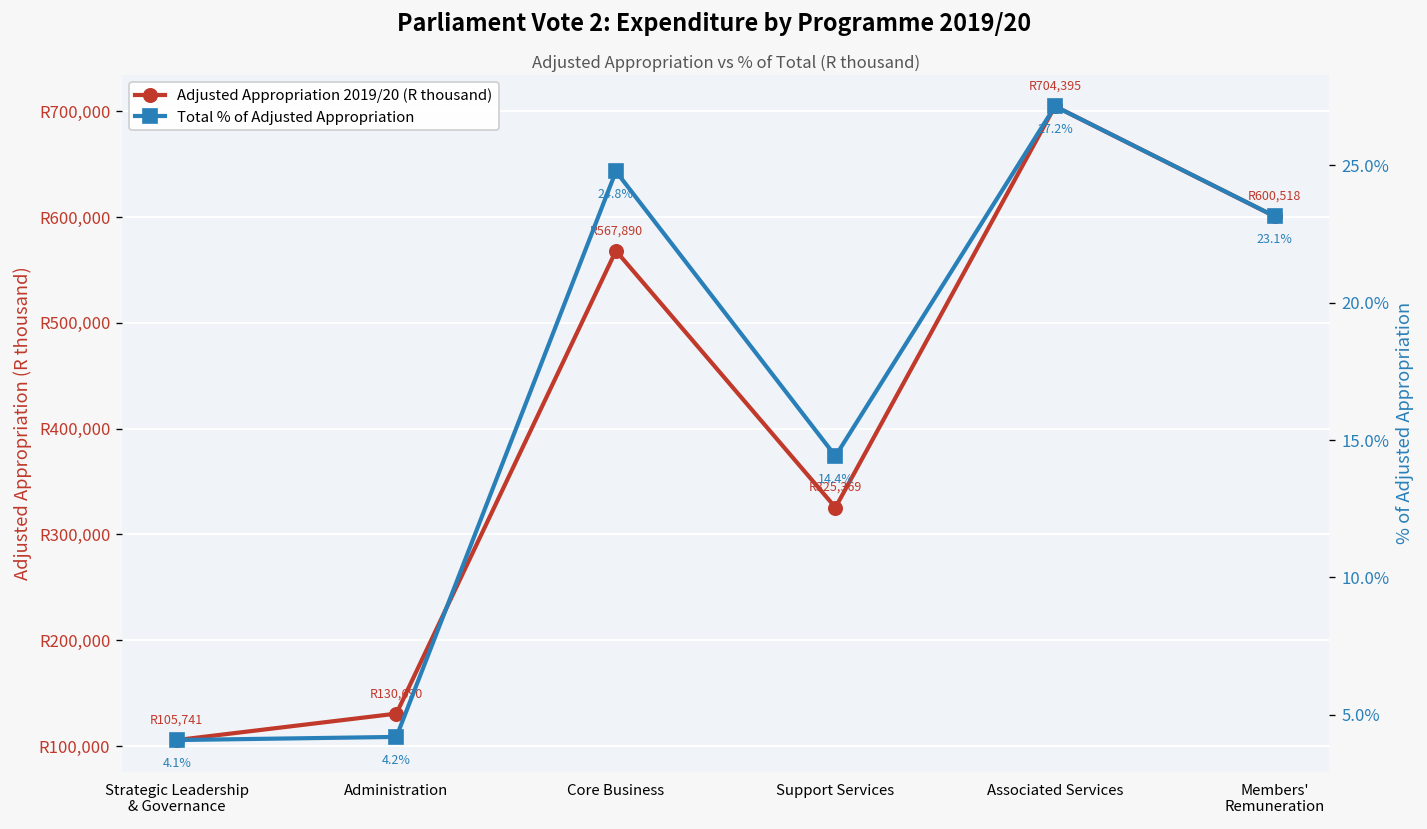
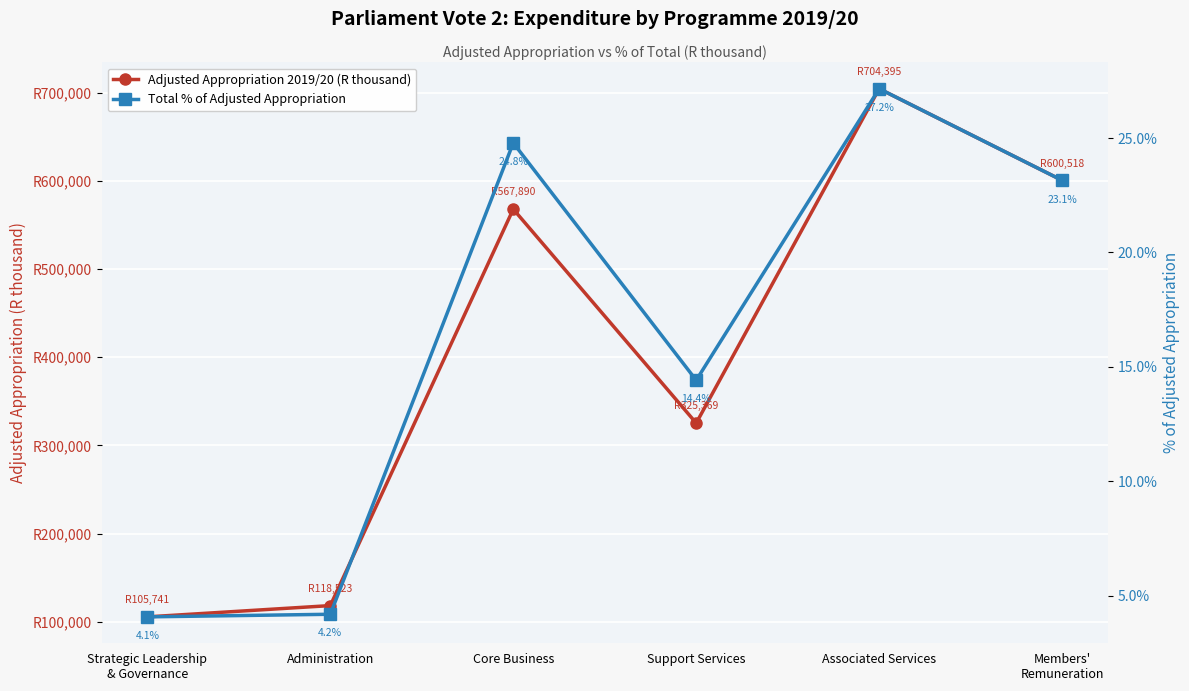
Adjusted Appropriation 2019/20 (R thousand), Administration: 130,690 -> 118,523
